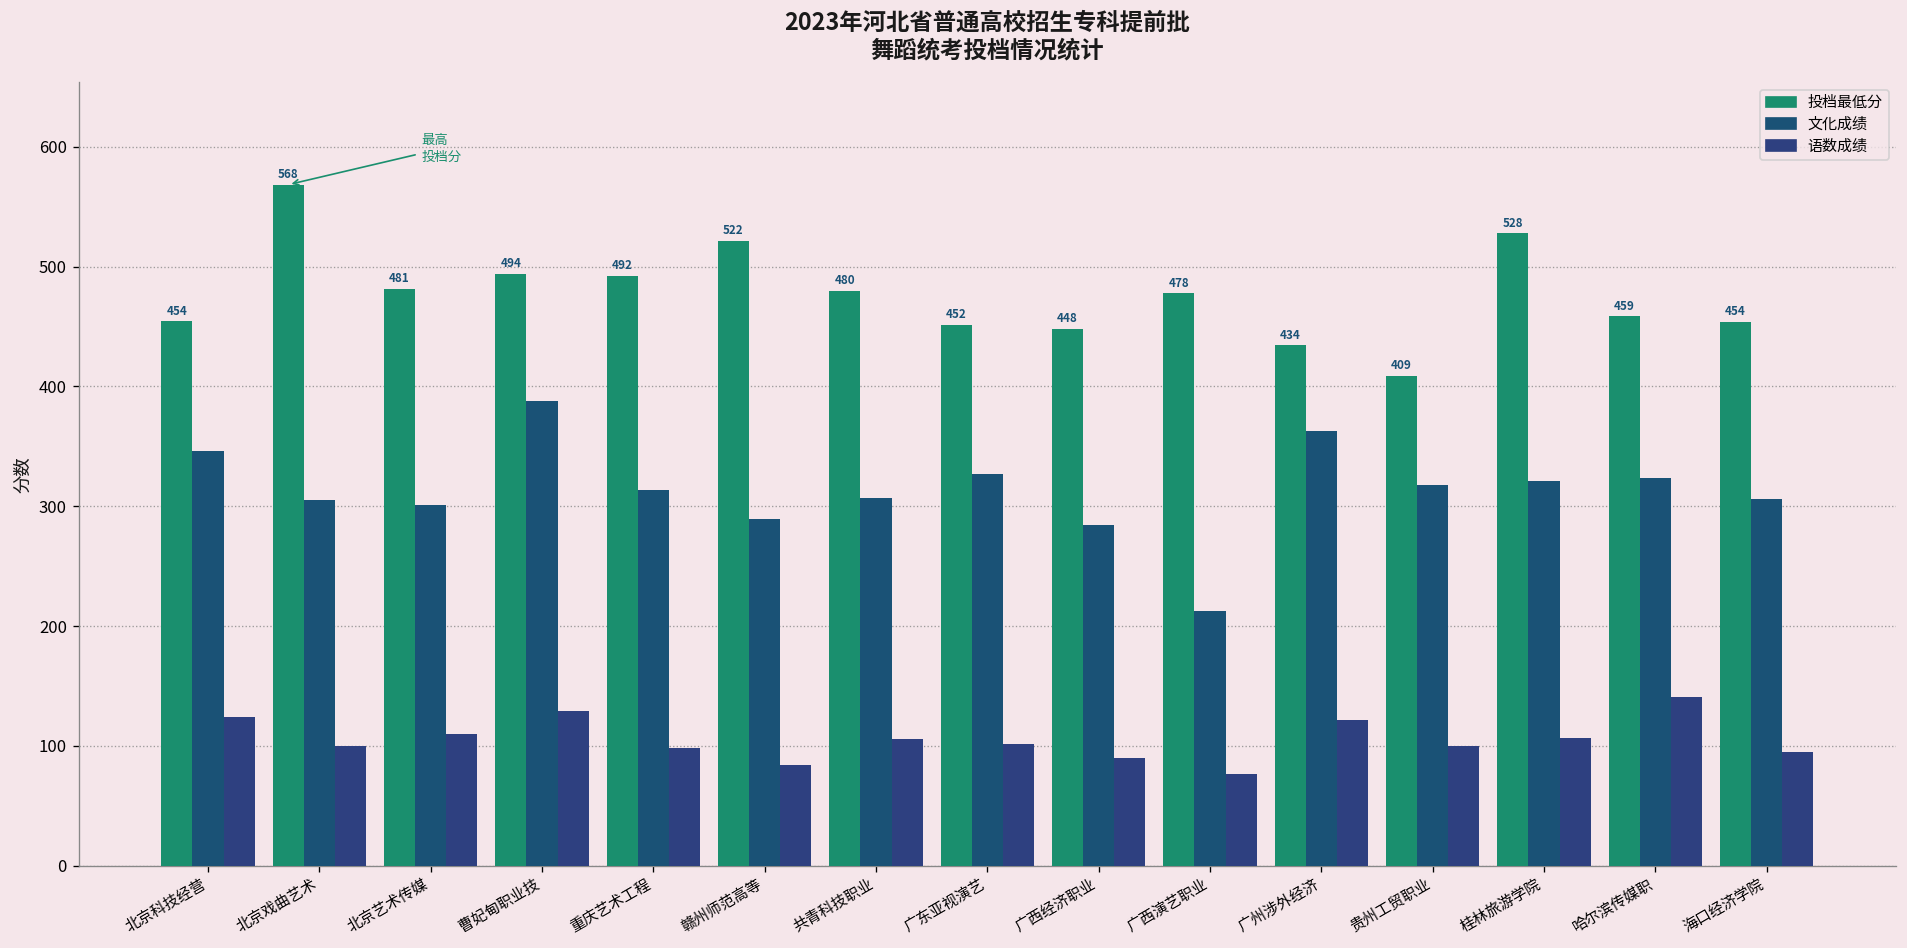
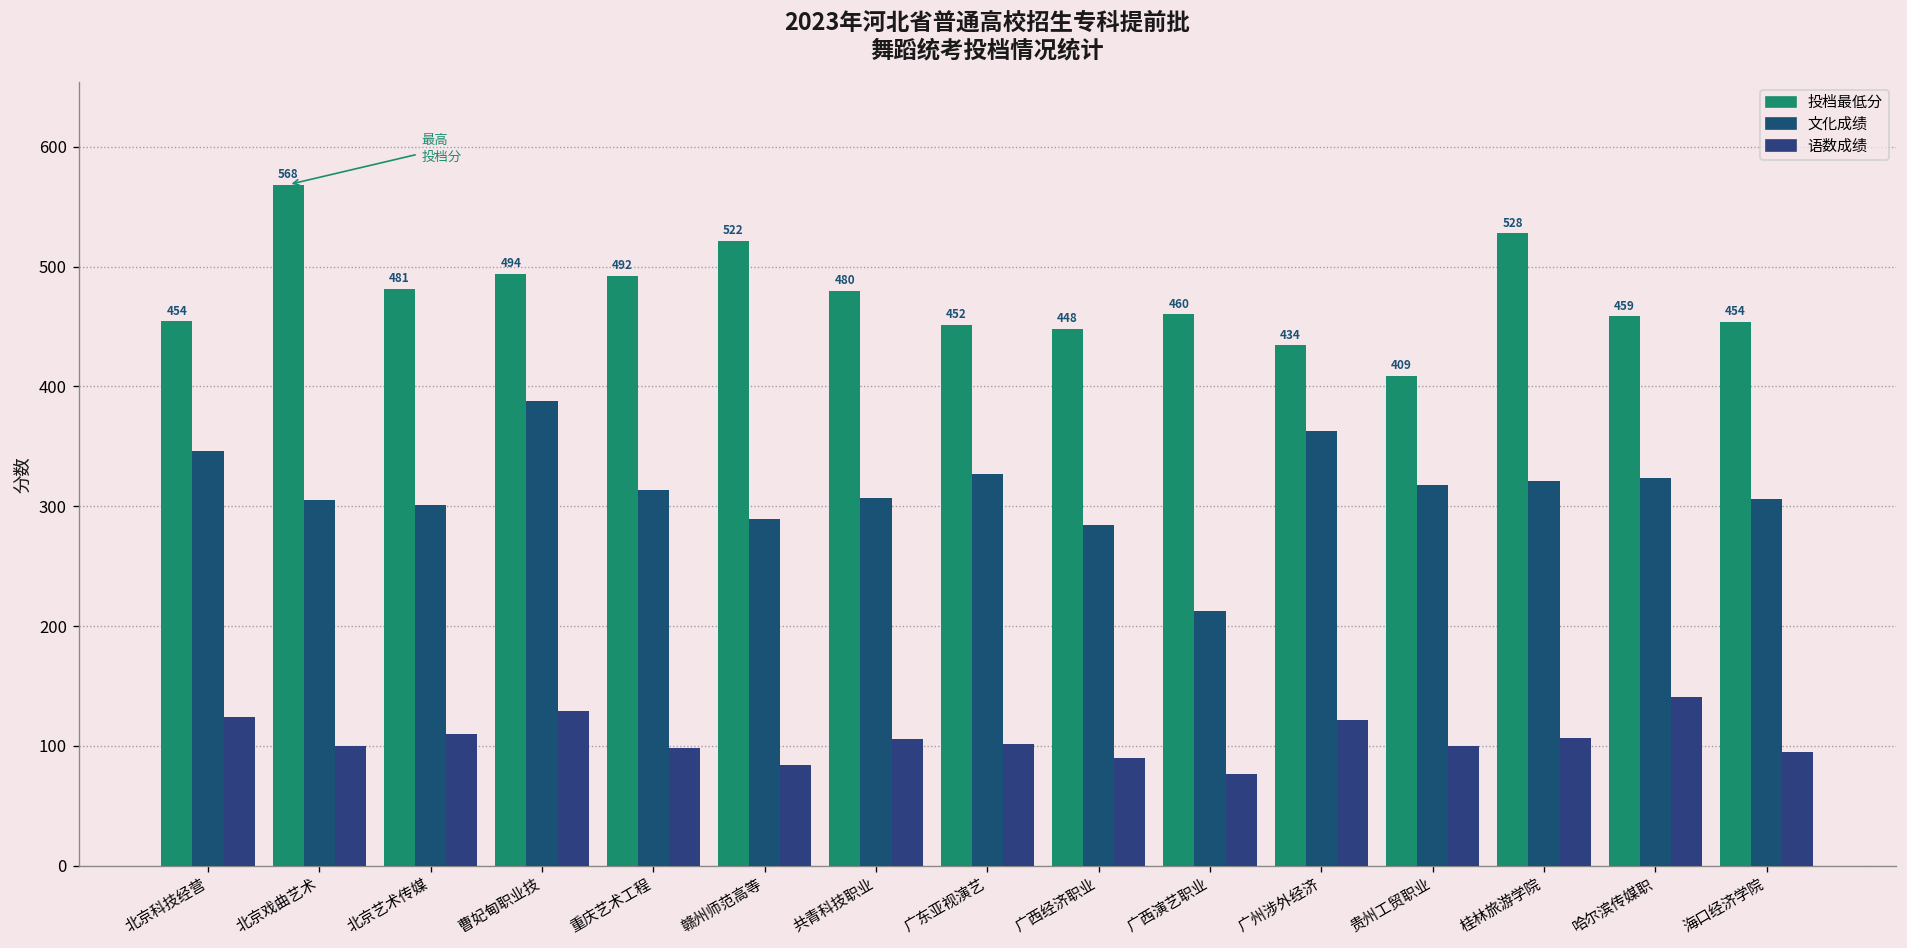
投档最低分, 广西演艺职业: 478 -> 460
